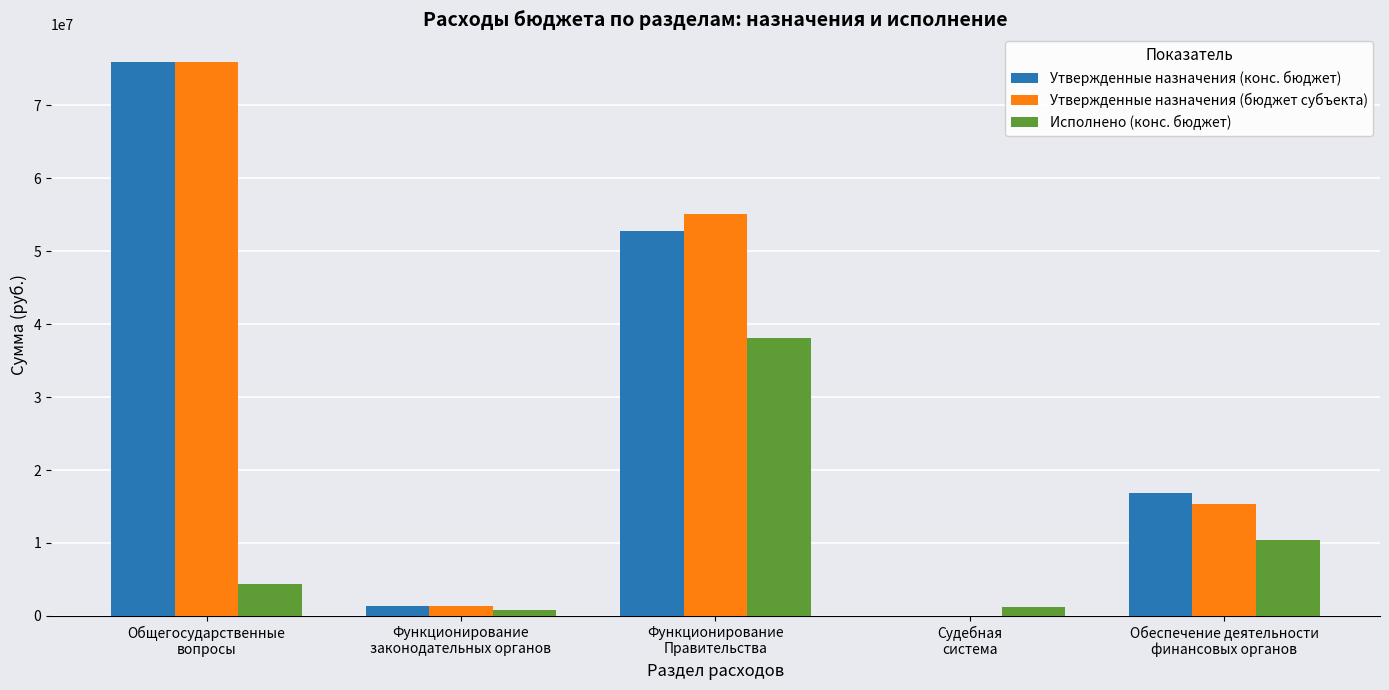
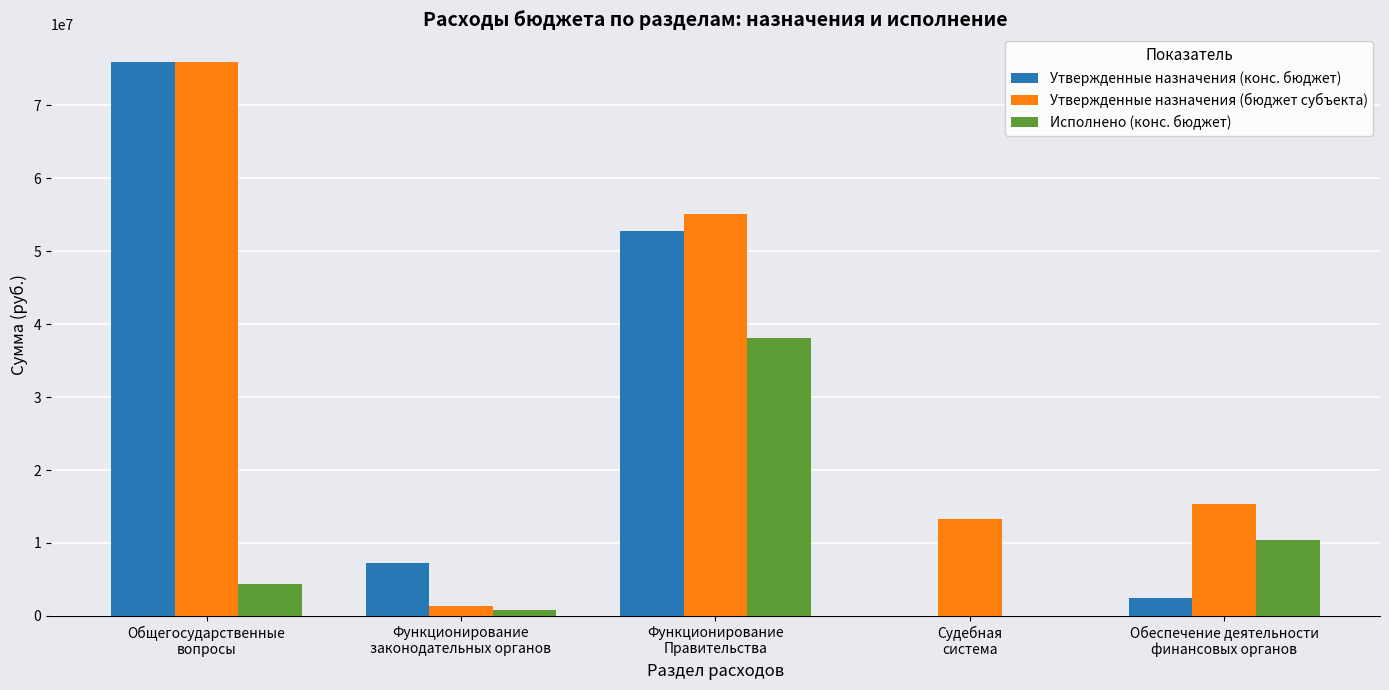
Утвержденные назначения (конс. бюджет), Функционирование законодательных органов: 1000000 -> 7000000
Утвержденные назначения (бюджет субъекта), Судебная система: 0 -> 13000000
Исполнено (конс. бюджет), Судебная система: 1000000 -> 0
Утвержденные назначения (конс. бюджет), Обеспечение деятельности финансовых органов: 17000000 -> 3000000
